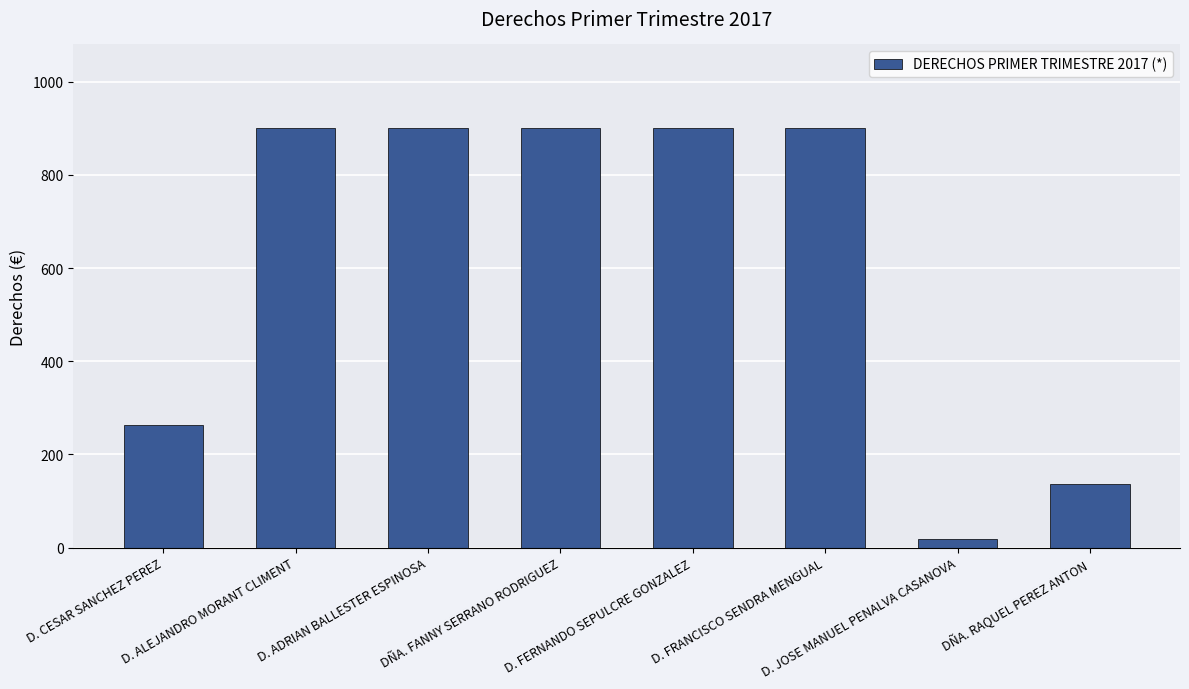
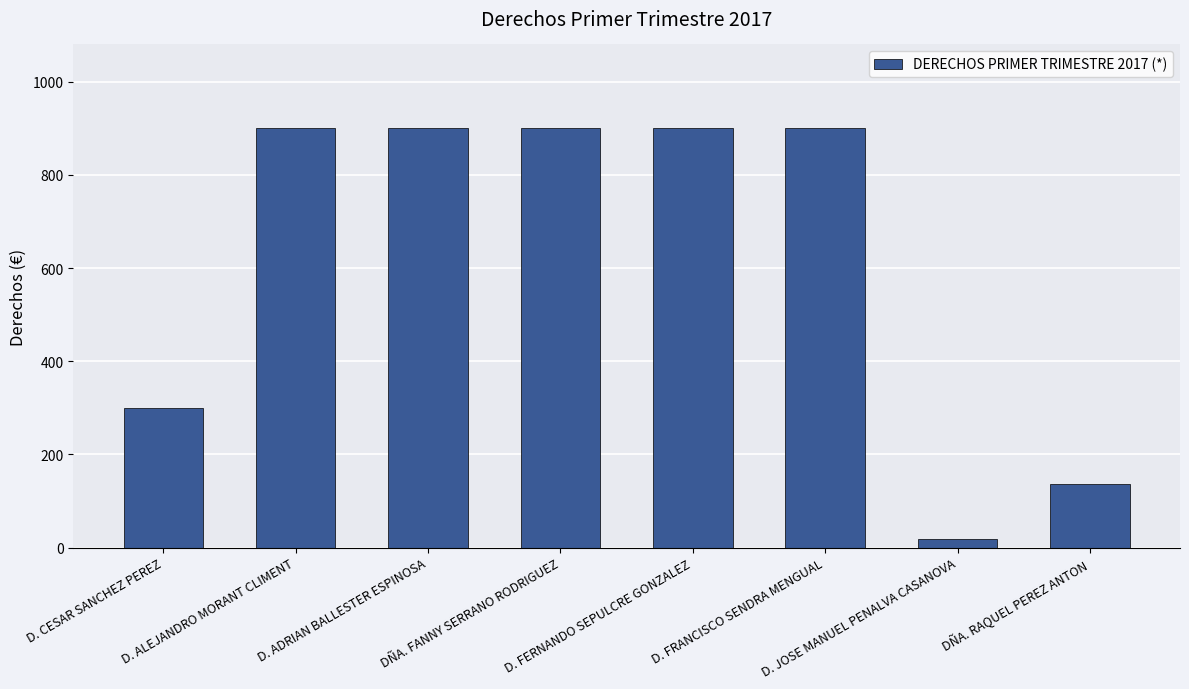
D. CESAR SANCHEZ PEREZ: 260 -> 300
